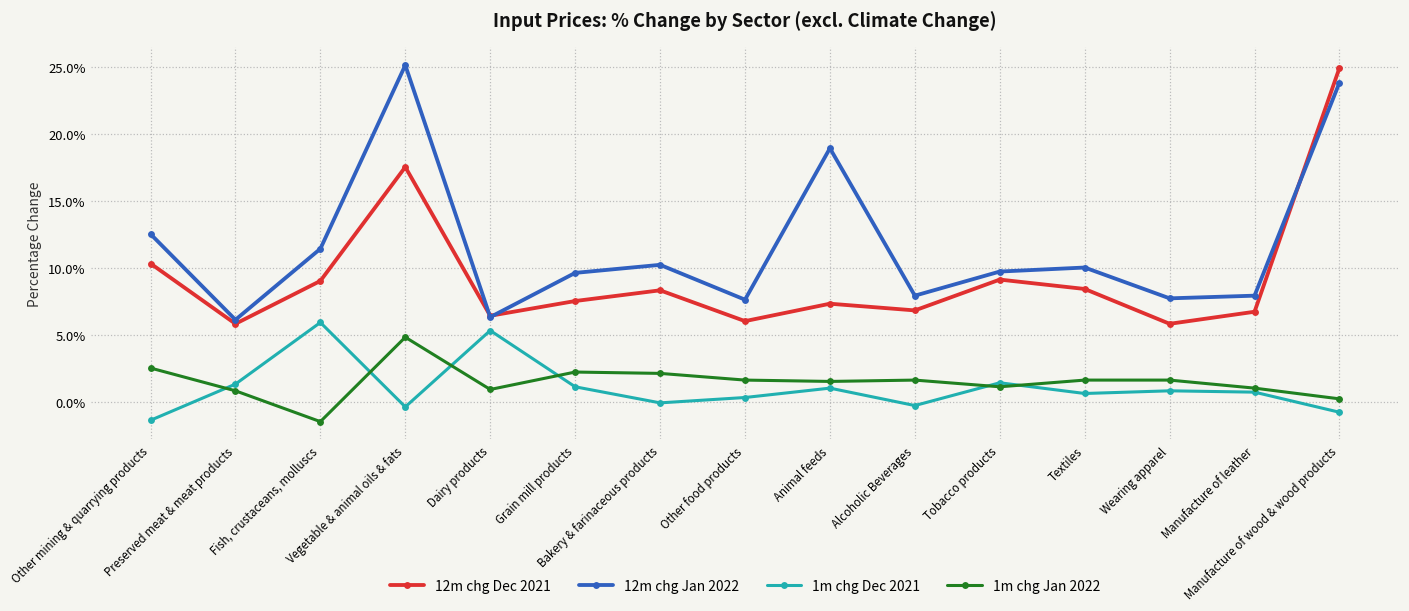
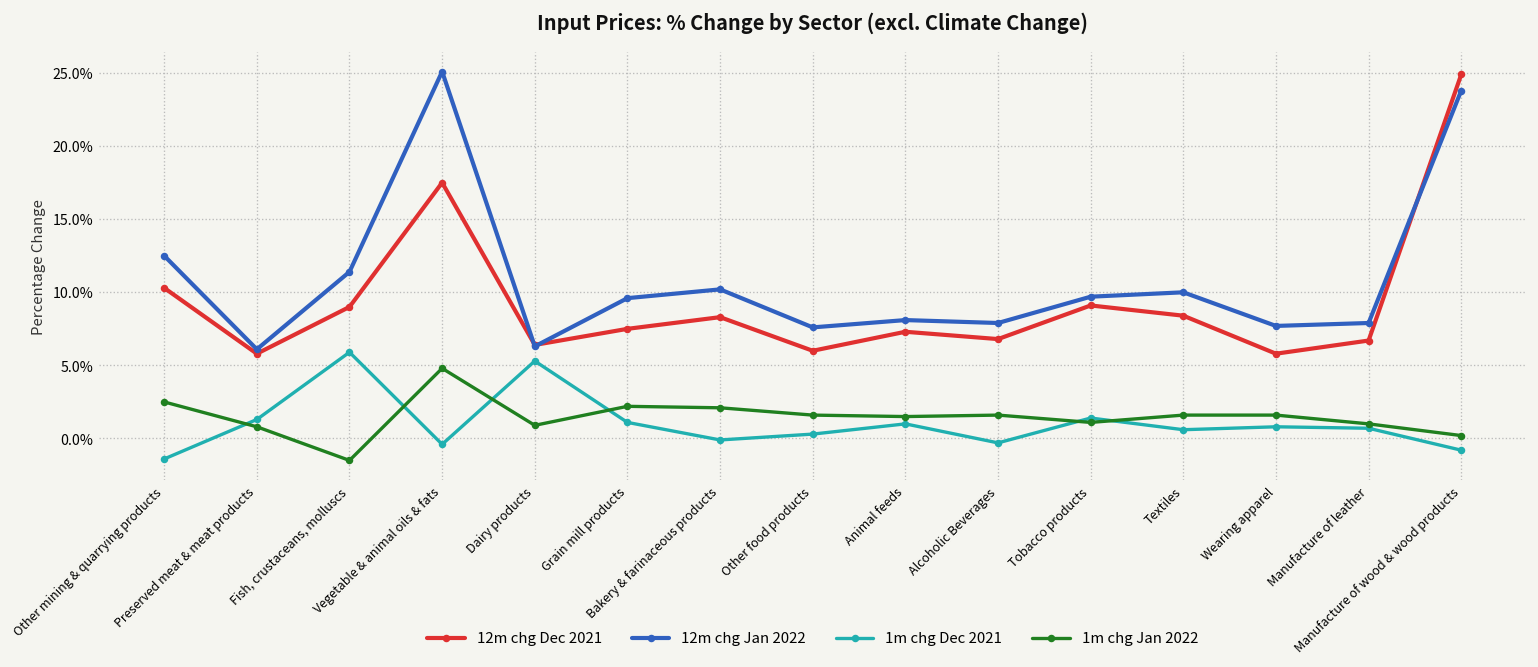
12m chg Jan 2022, Animal feeds: 18.9% -> 8.1%
